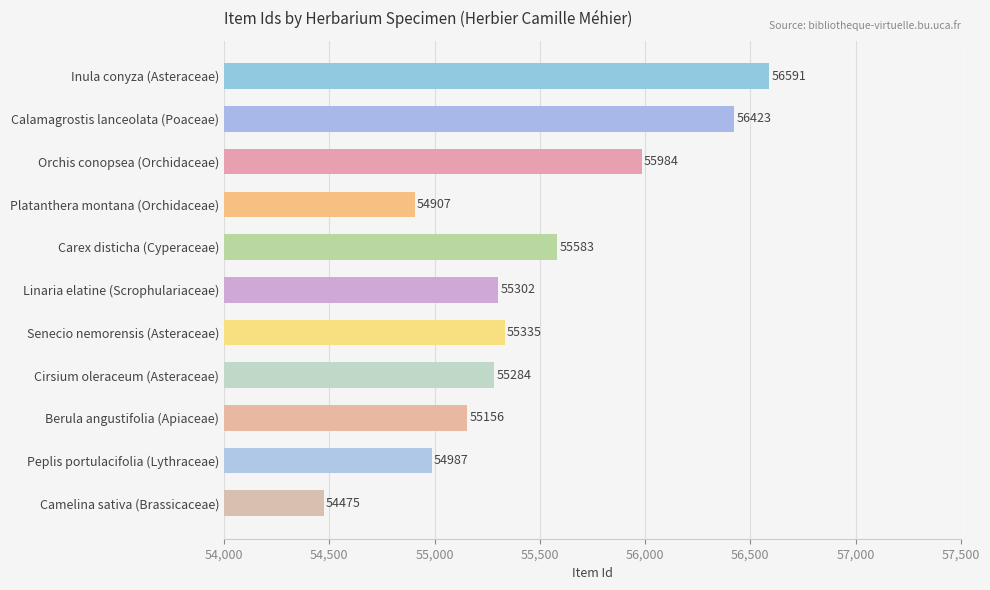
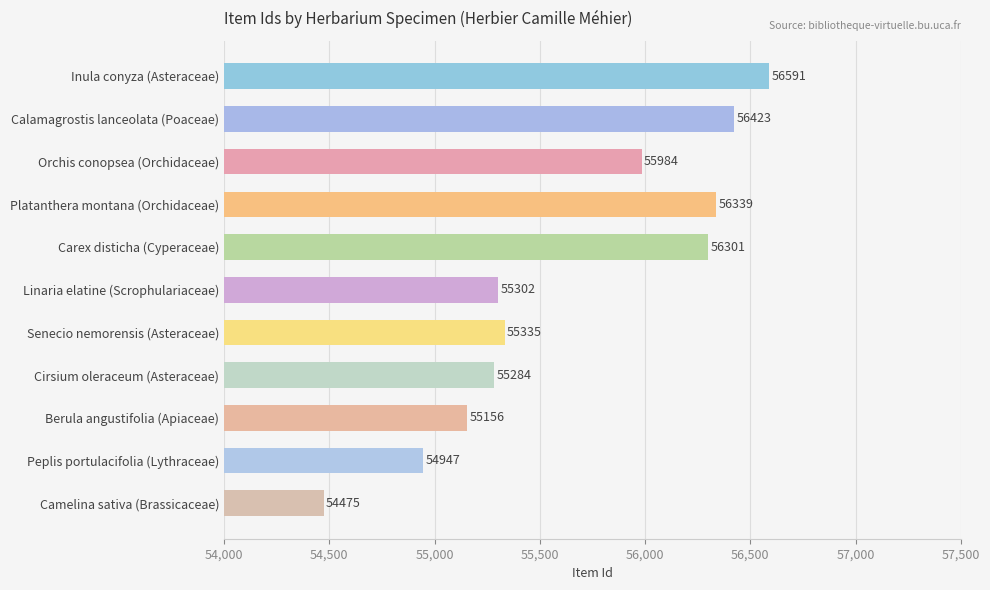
Platanthera montana (Orchidaceae): 54907 -> 56339
Carex disticha (Cyperaceae): 55583 -> 56301
Peplis portulacifolia (Lythraceae): 54987 -> 54947
